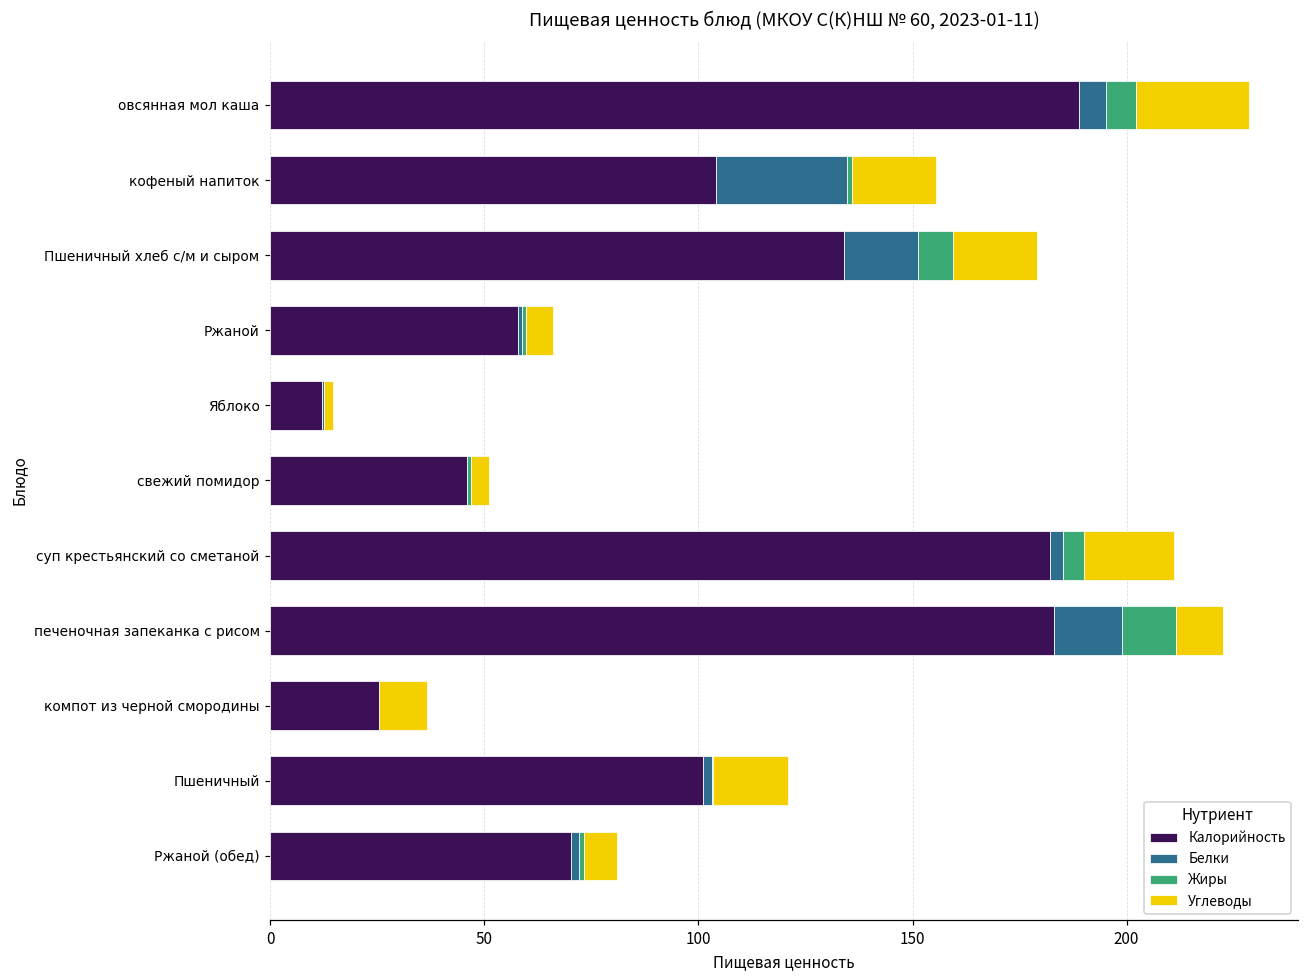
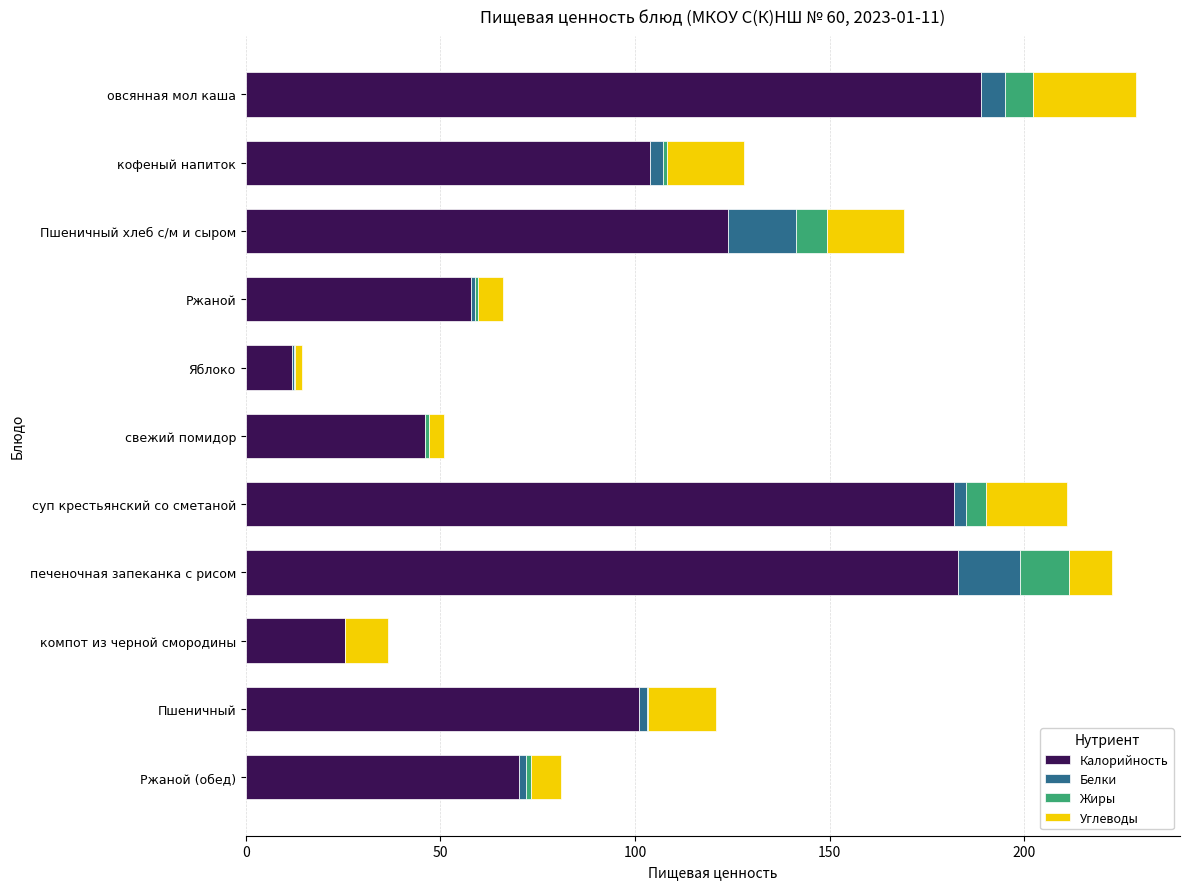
Белки, кофеный напиток: 31 -> 3
Калорийность, Пшеничный хлеб с/м и сыром: 134 -> 124
